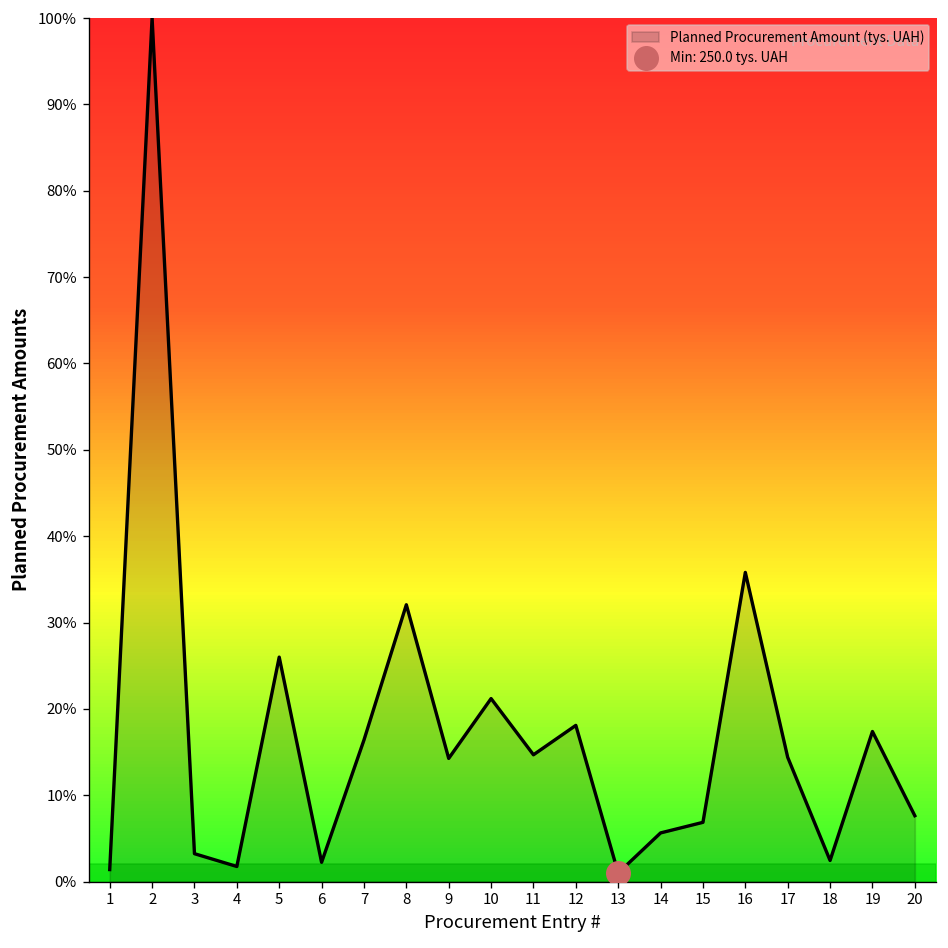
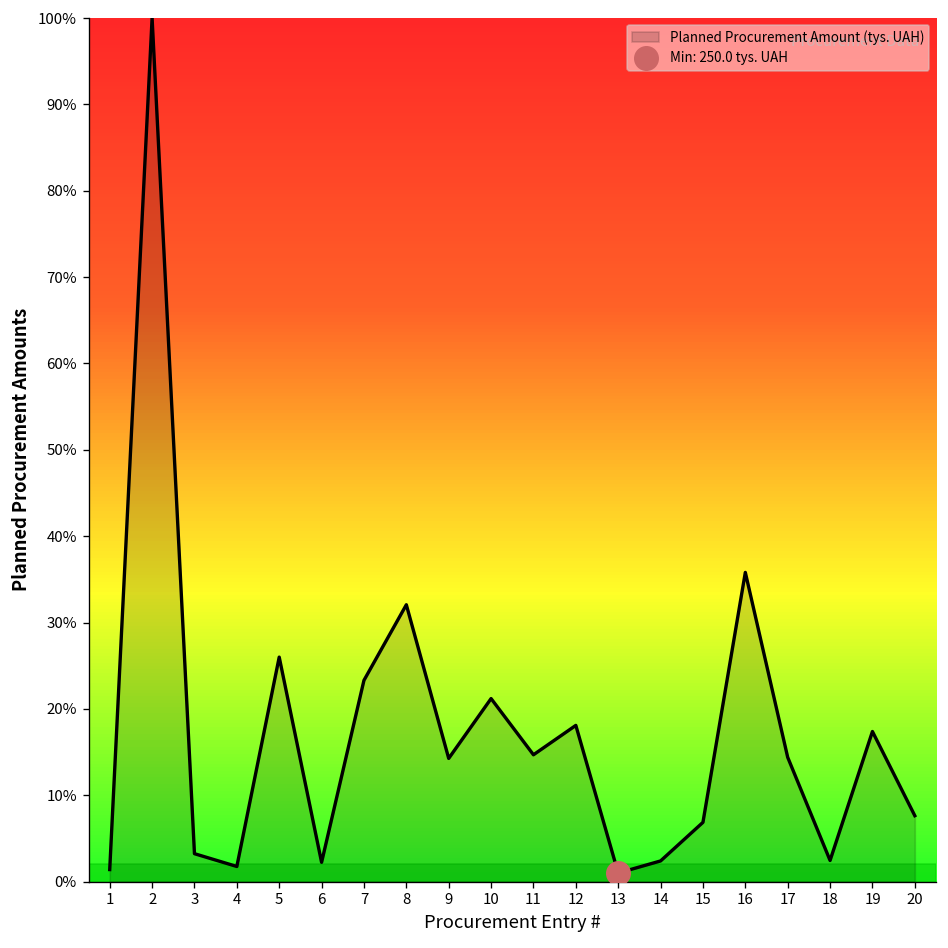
Planned Procurement Amount (tys. UAH), 7: 16% -> 23%
Planned Procurement Amount (tys. UAH), 14: 6% -> 2%
